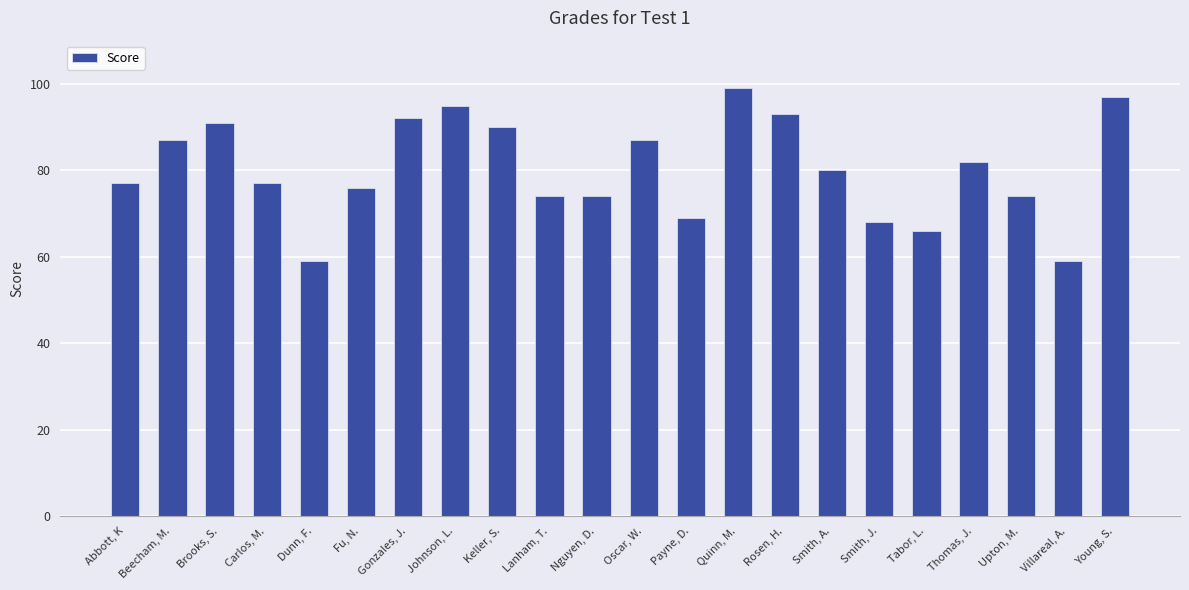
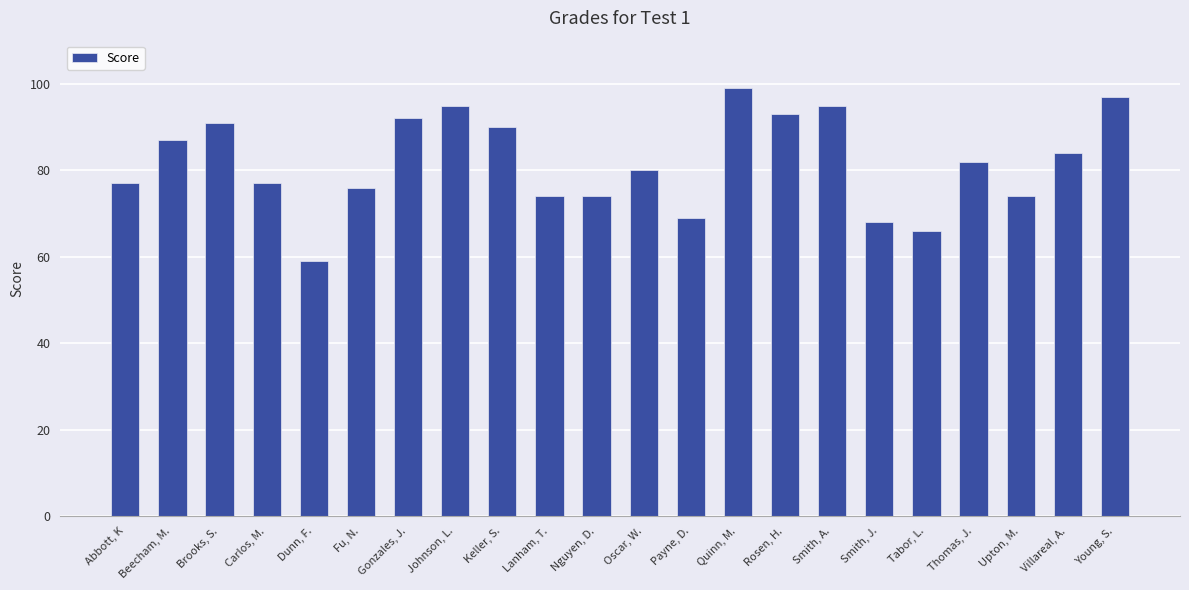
Oscar, W.: 87 -> 80
Smith, A.: 80 -> 95
Villareal, A.: 59 -> 84
